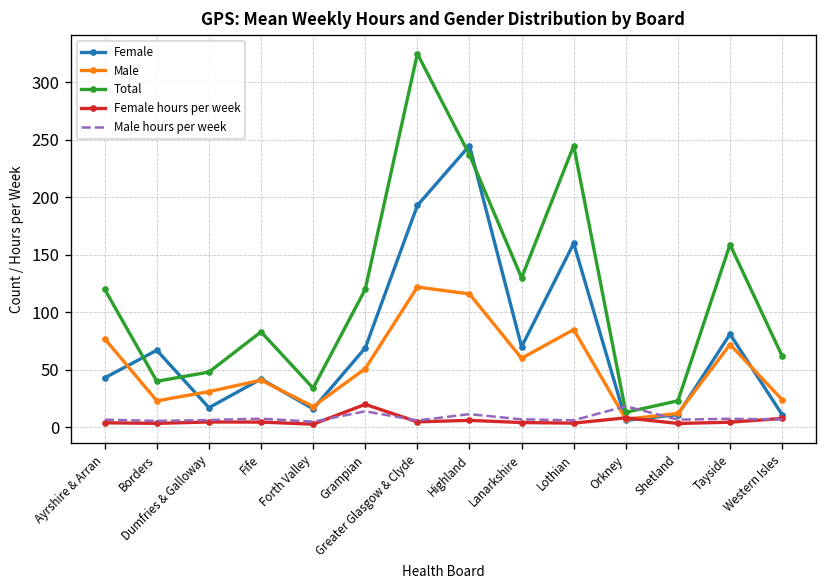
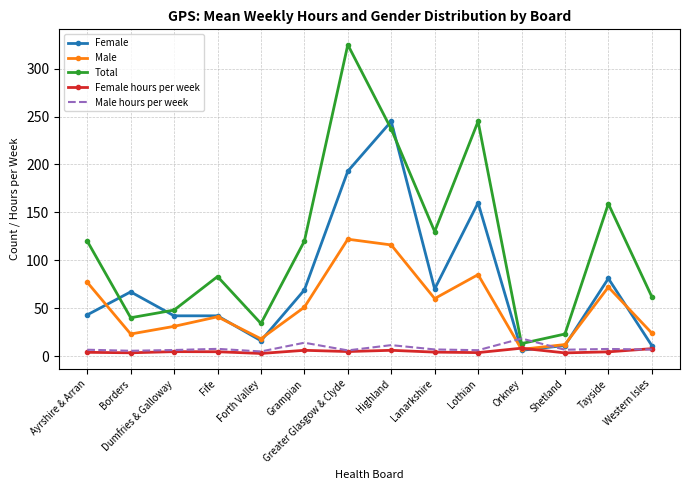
Female, Dumfries & Galloway: 20 -> 40
Female hours per week, Grampian: 20 -> 10
